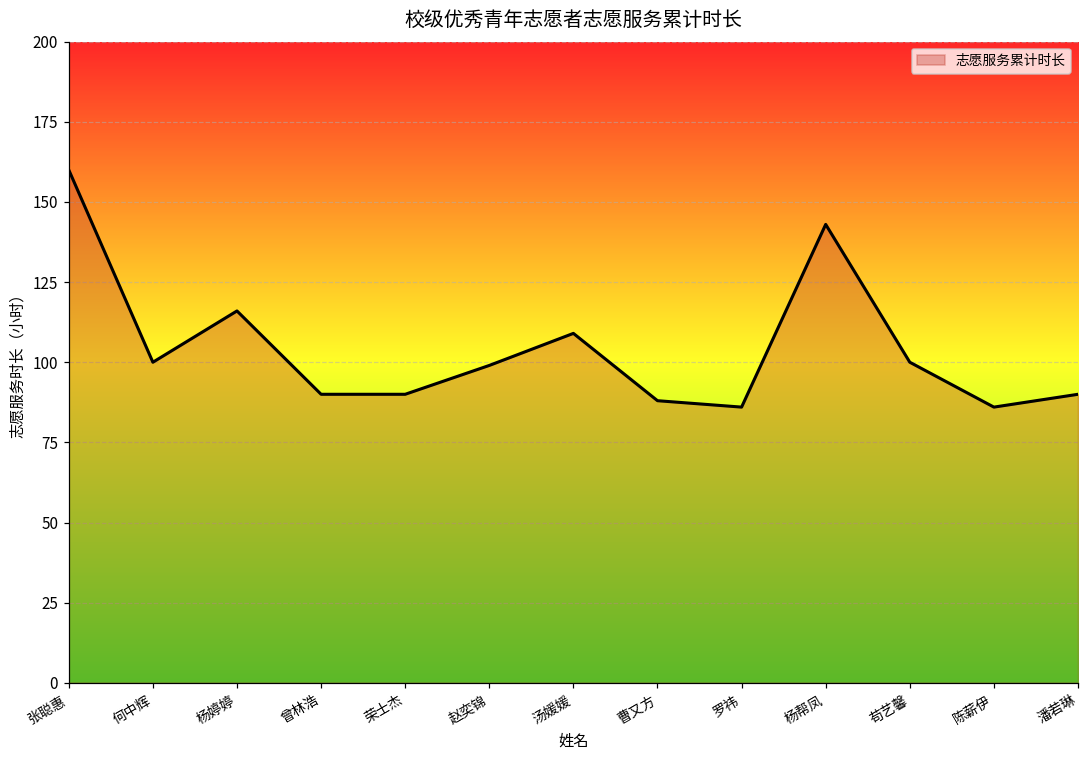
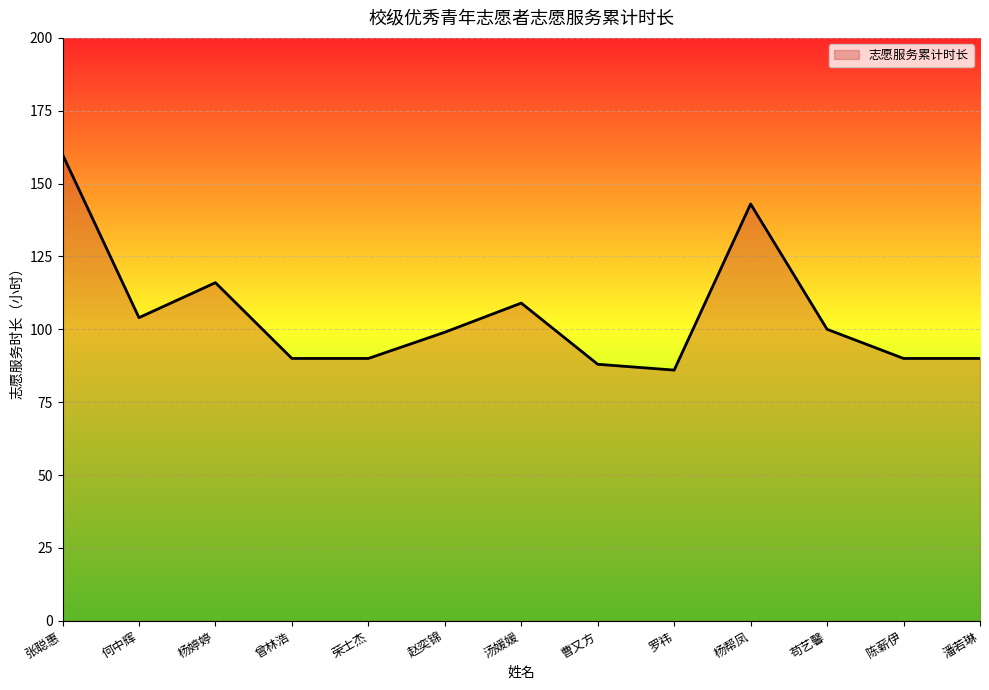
何中辉: 100 -> 104
陈薪伊: 86 -> 90
